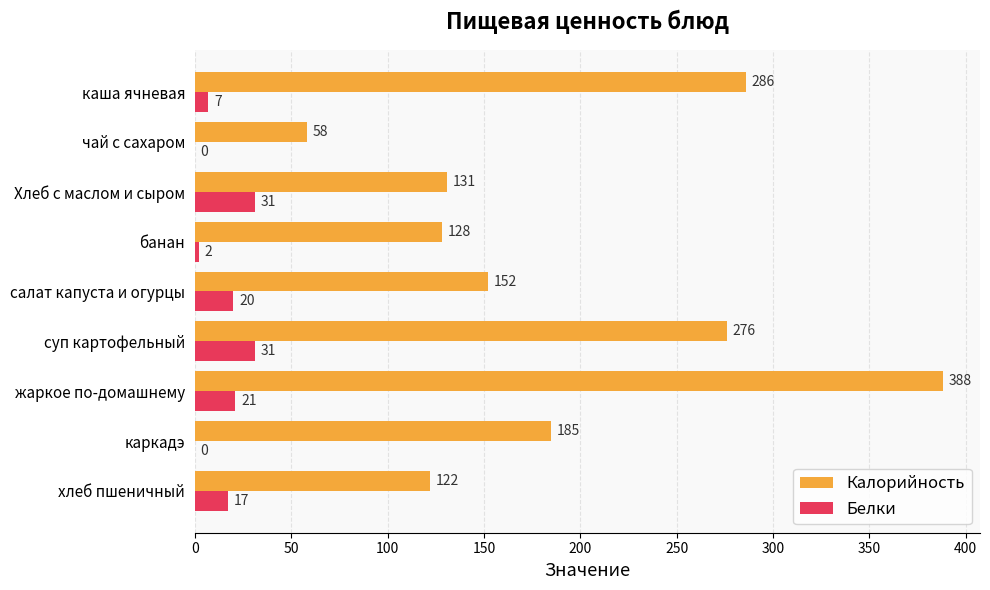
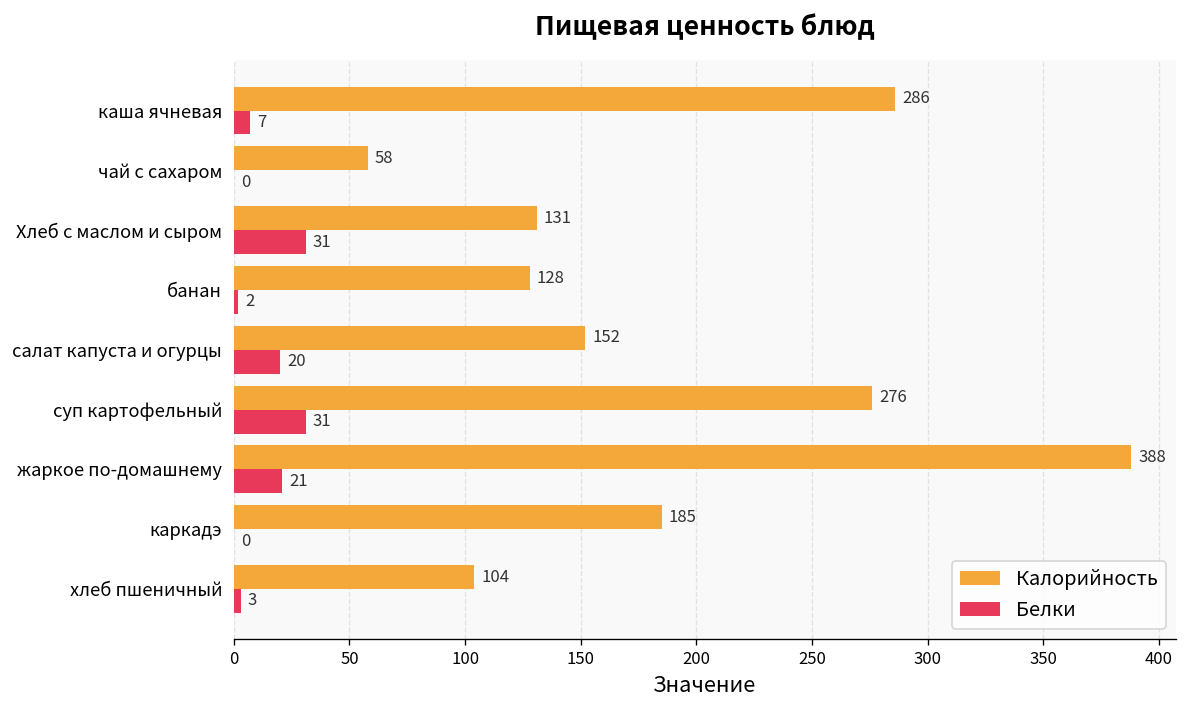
Калорийность, хлеб пшеничный: 122 -> 104
Белки, хлеб пшеничный: 17 -> 3
